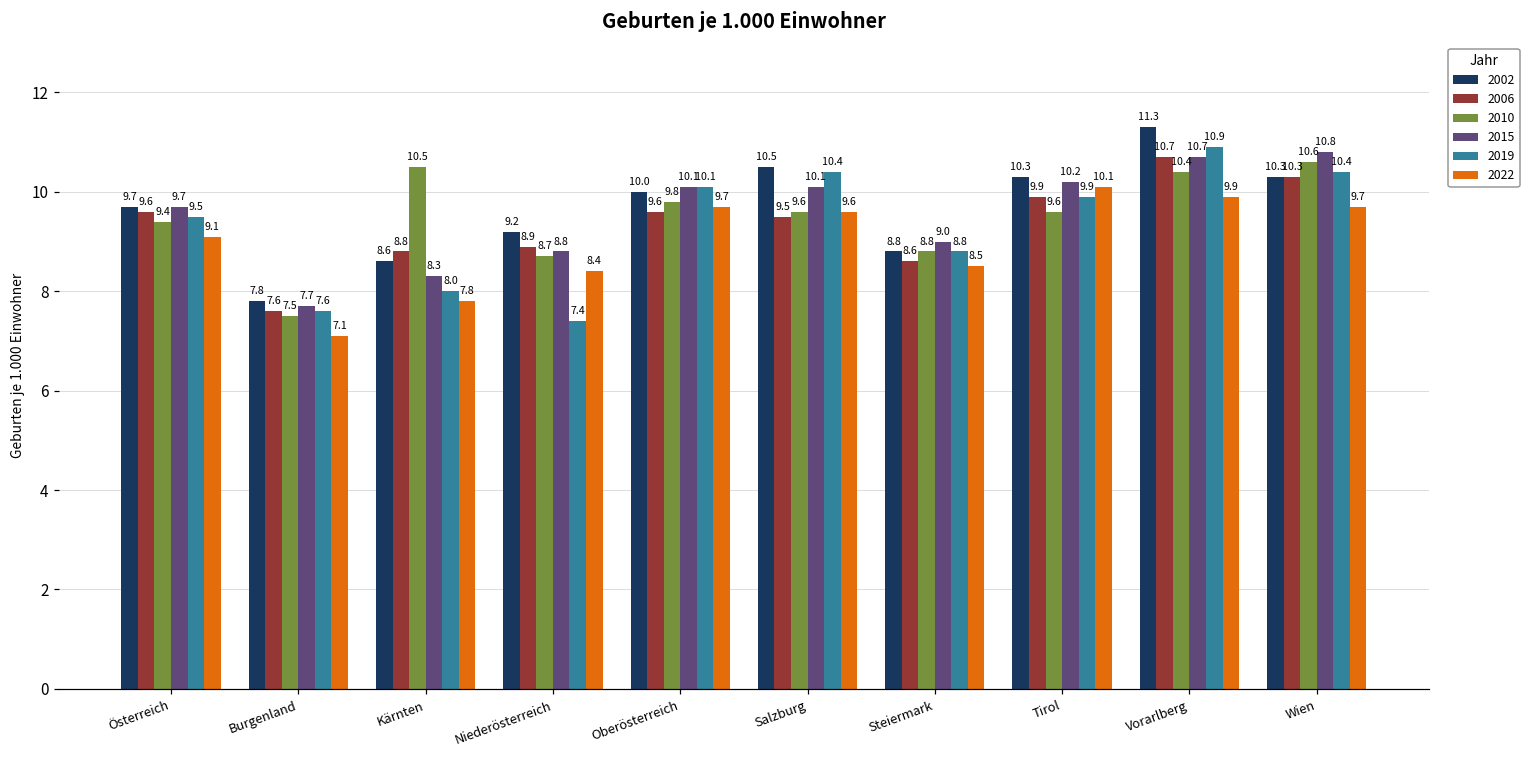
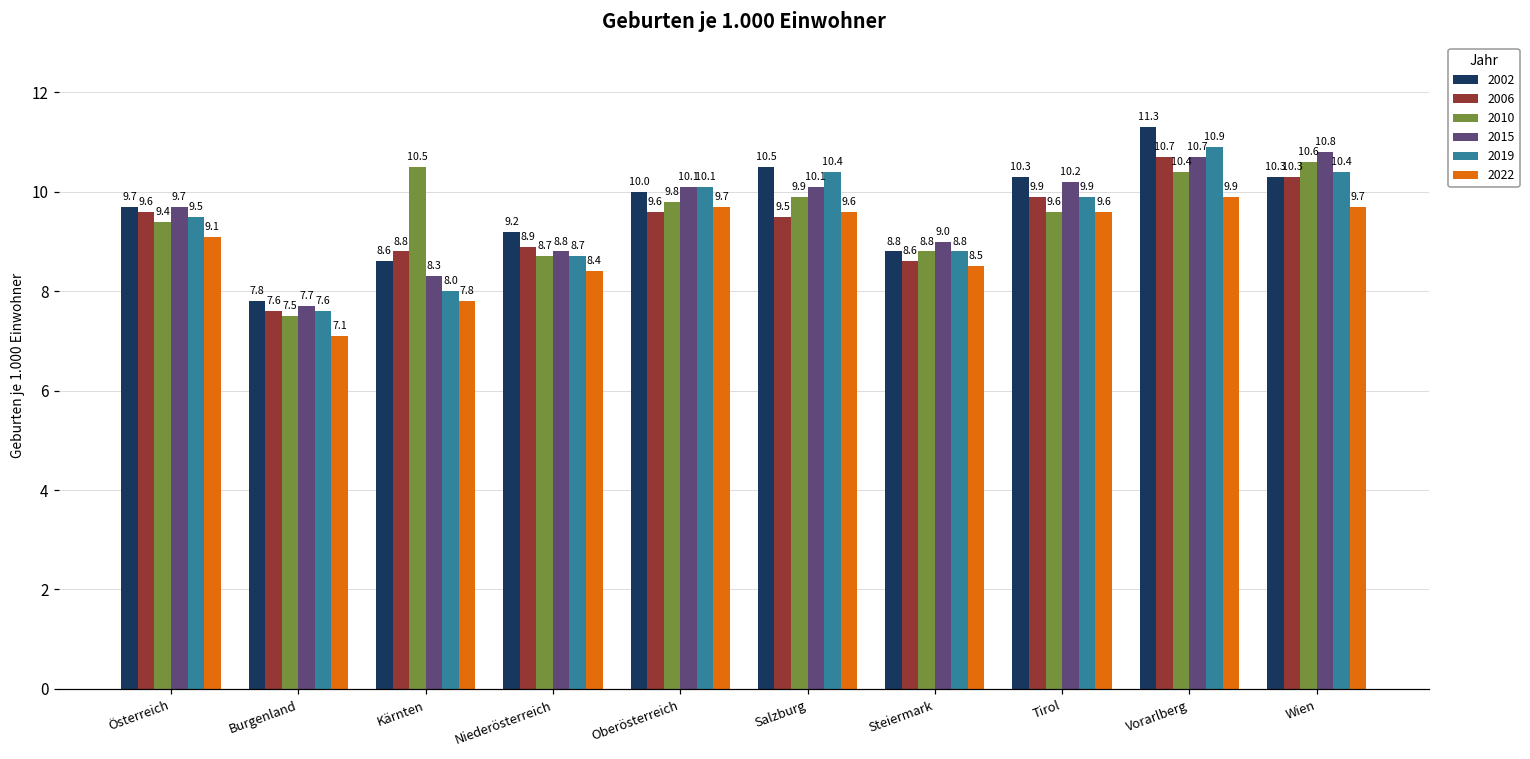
2019, Niederösterreich: 7.4 -> 8.7
2010, Salzburg: 9.6 -> 9.9
2022, Tirol: 10.1 -> 9.6
